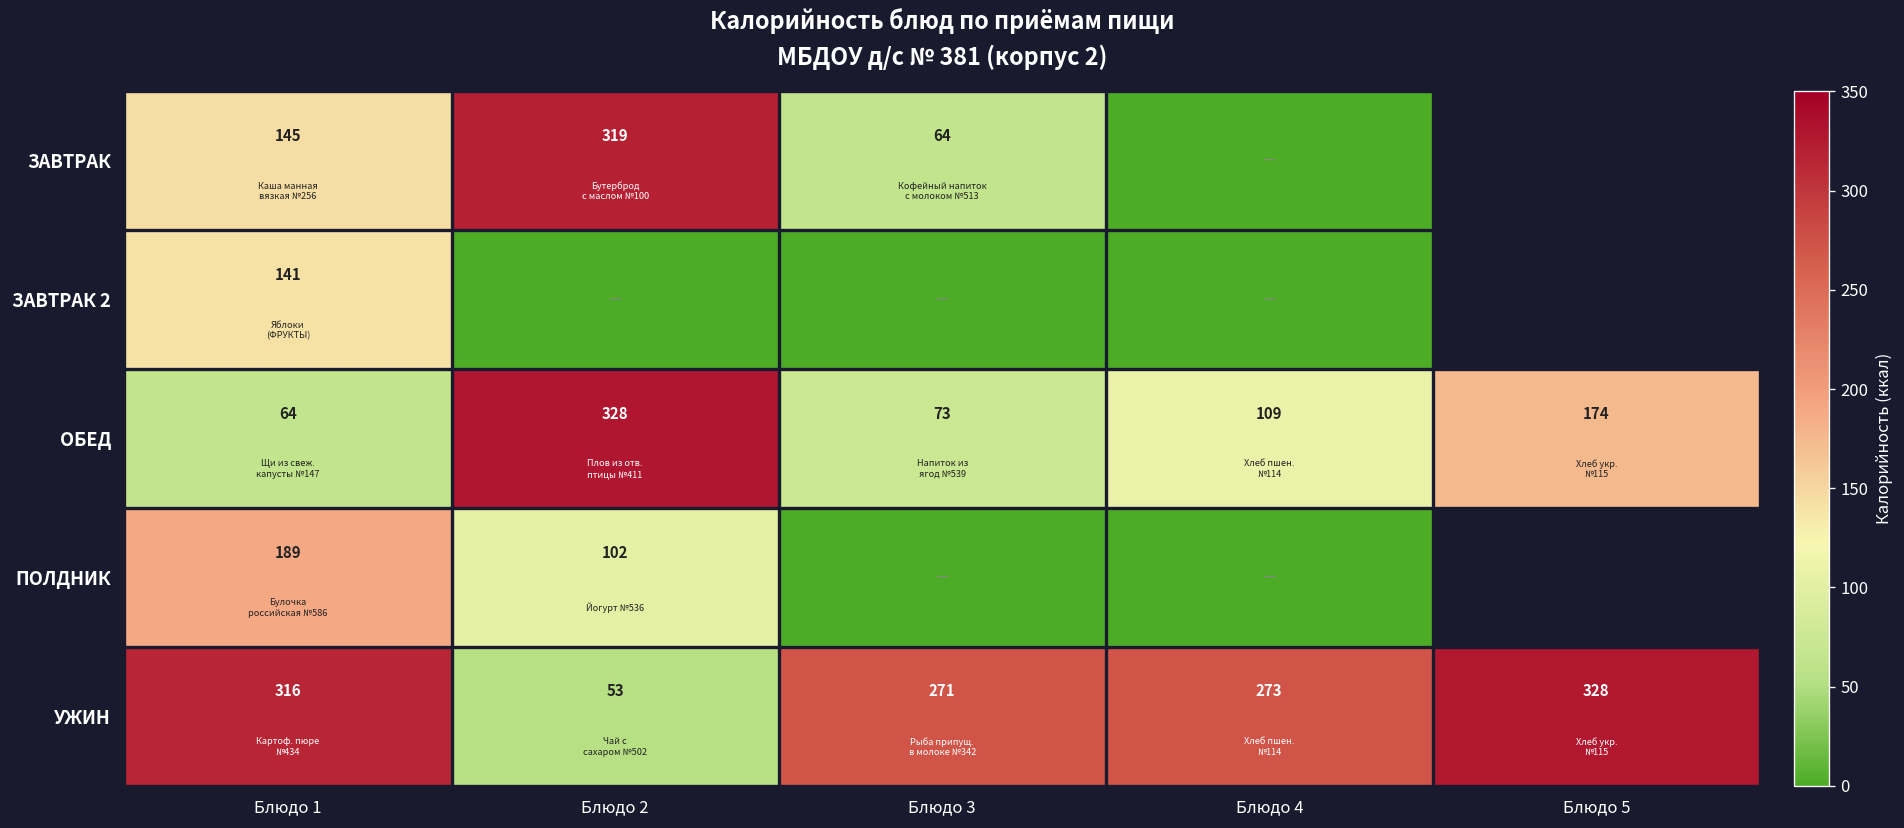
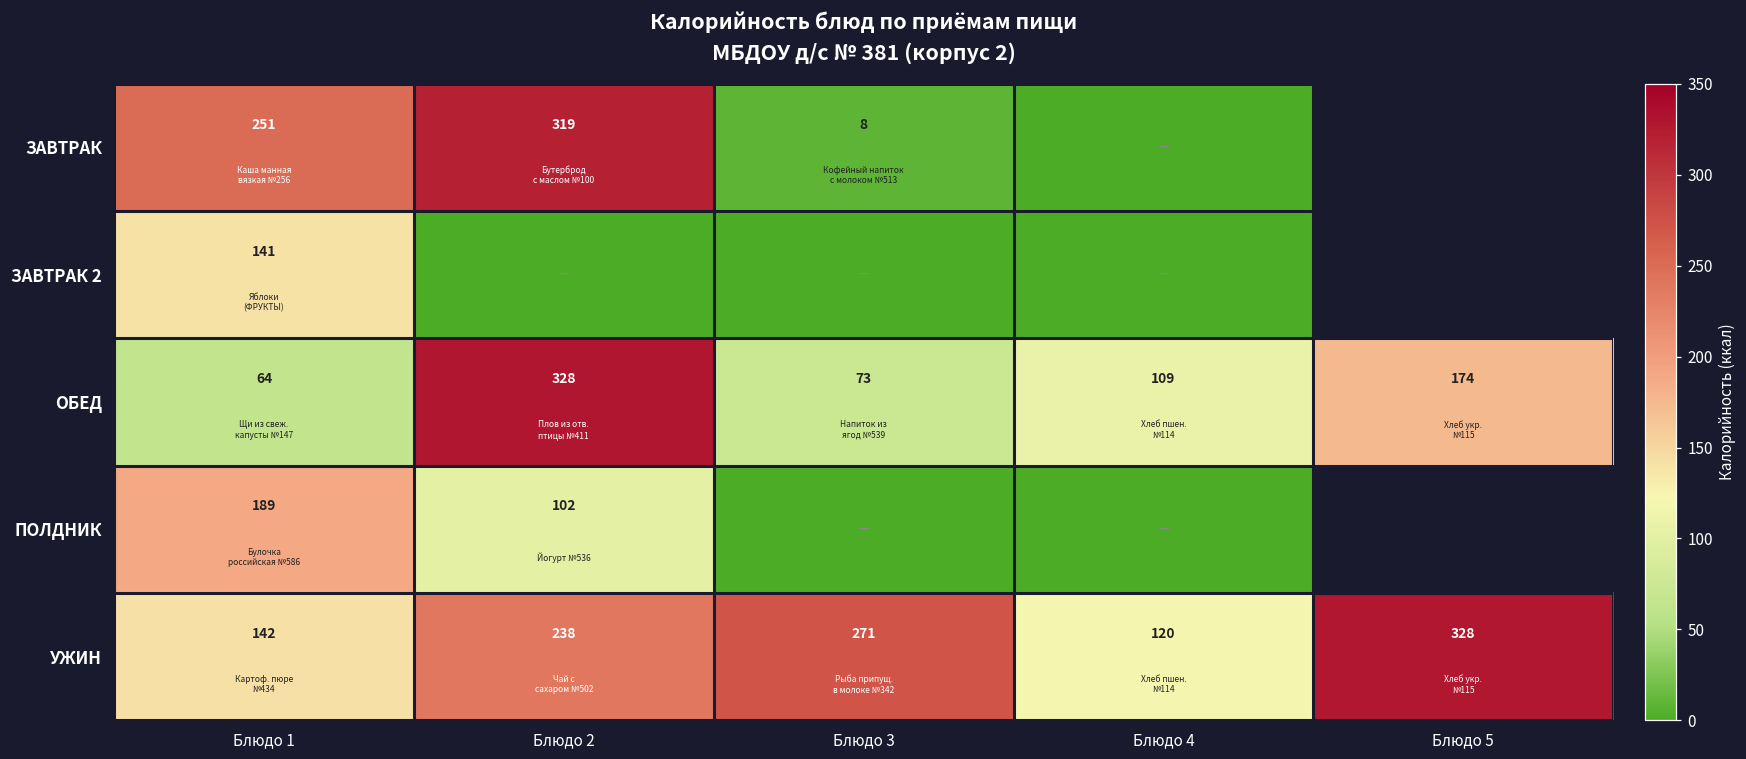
ЗАВТРАК, Блюдо 1: 145 -> 251
ЗАВТРАК, Блюдо 3: 64 -> 8
УЖИН, Блюдо 1: 316 -> 142
УЖИН, Блюдо 2: 53 -> 238
УЖИН, Блюдо 4: 273 -> 120
